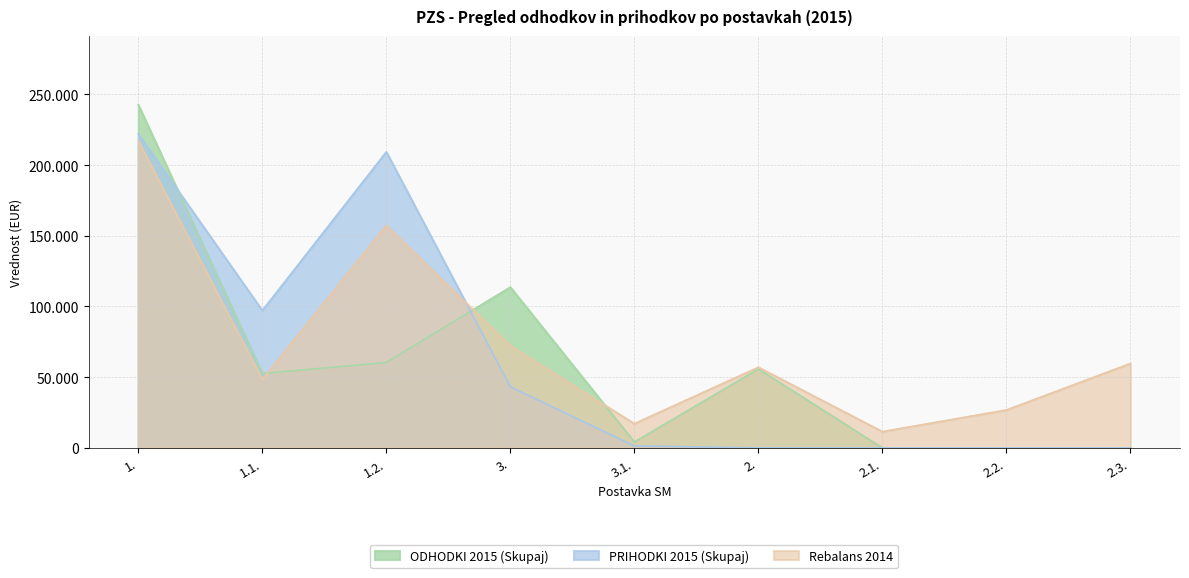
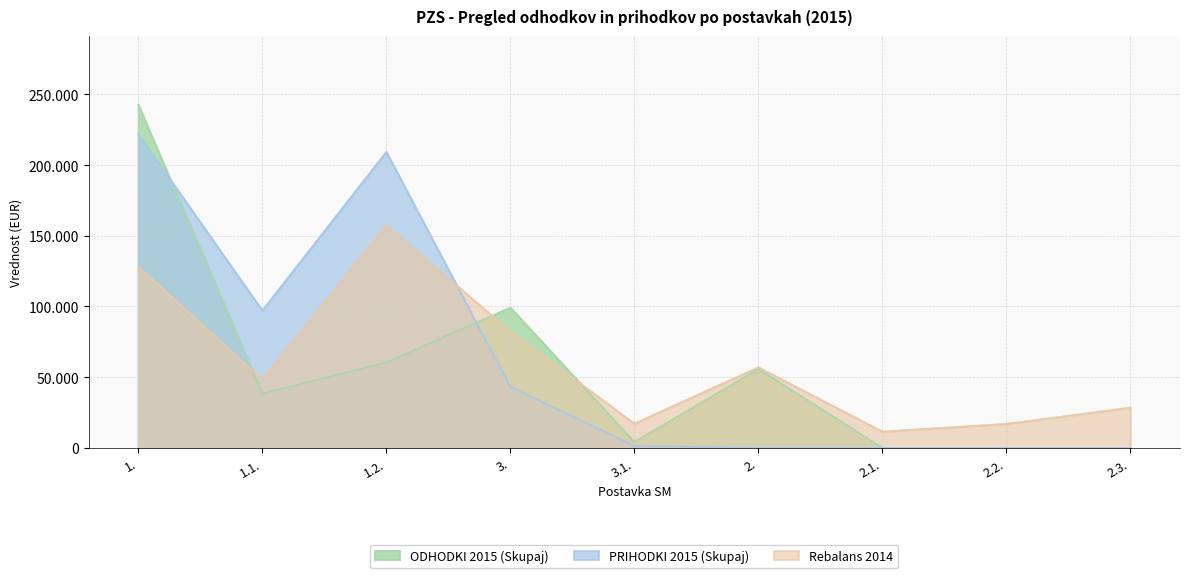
Rebalans 2014, 1.: 217 -> 128
ODHODKI 2015 (Skupaj), 1.1.: 53 -> 38
ODHODKI 2015 (Skupaj), 3.: 114 -> 99
Rebalans 2014, 3.: 72 -> 82
Rebalans 2014, 2.2.: 27 -> 17
Rebalans 2014, 2.3.: 60 -> 29
